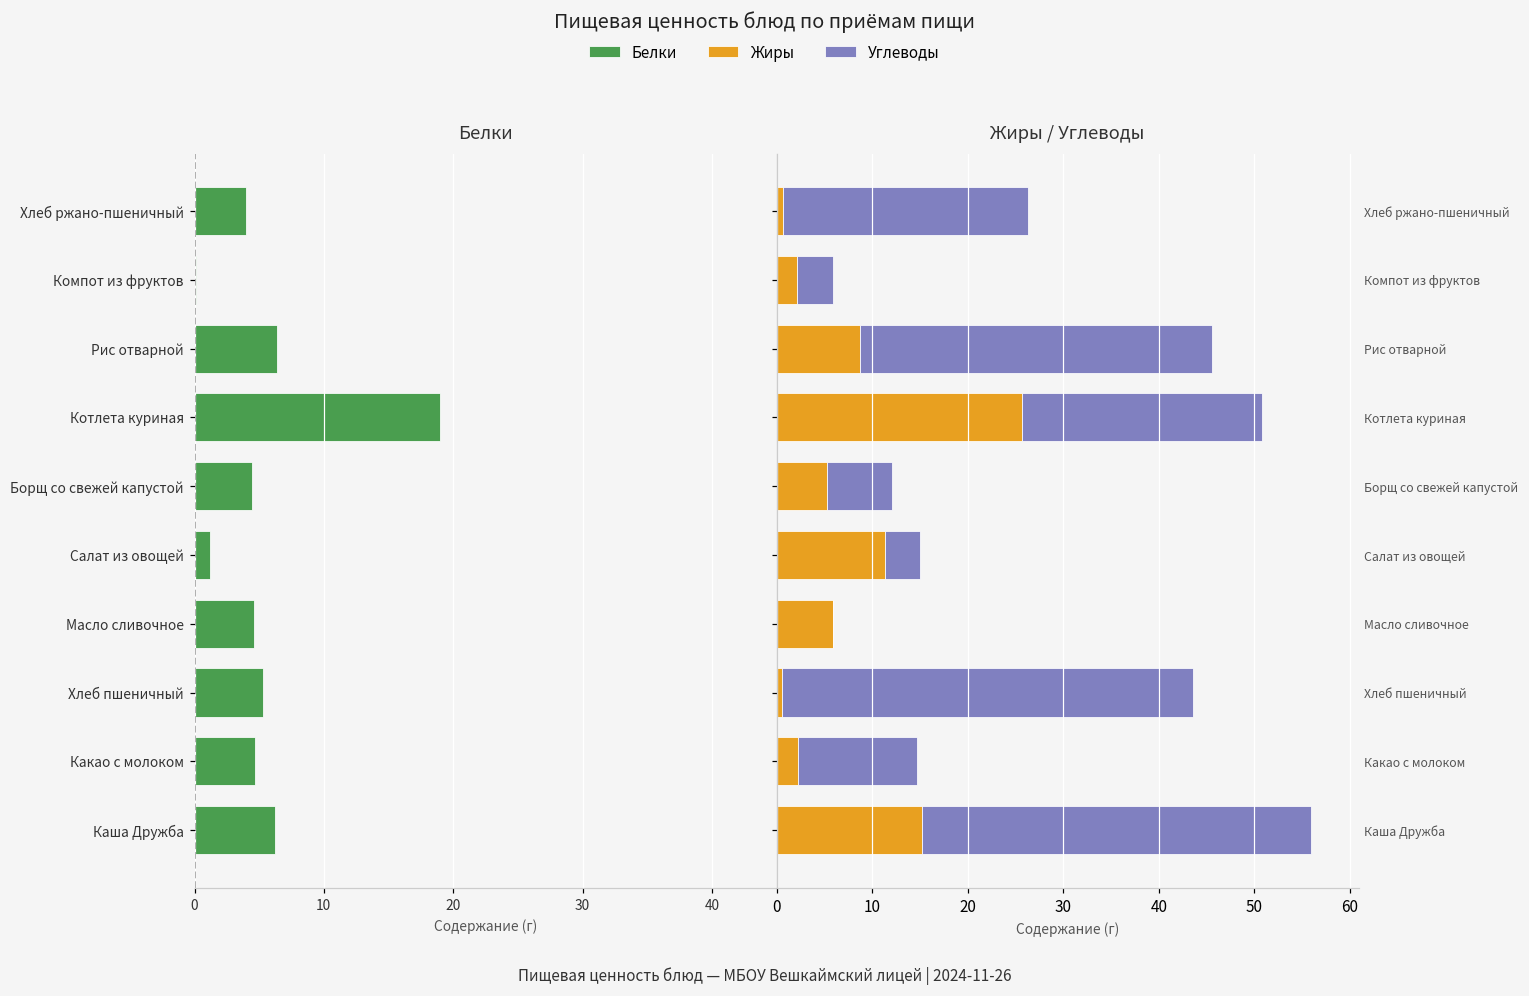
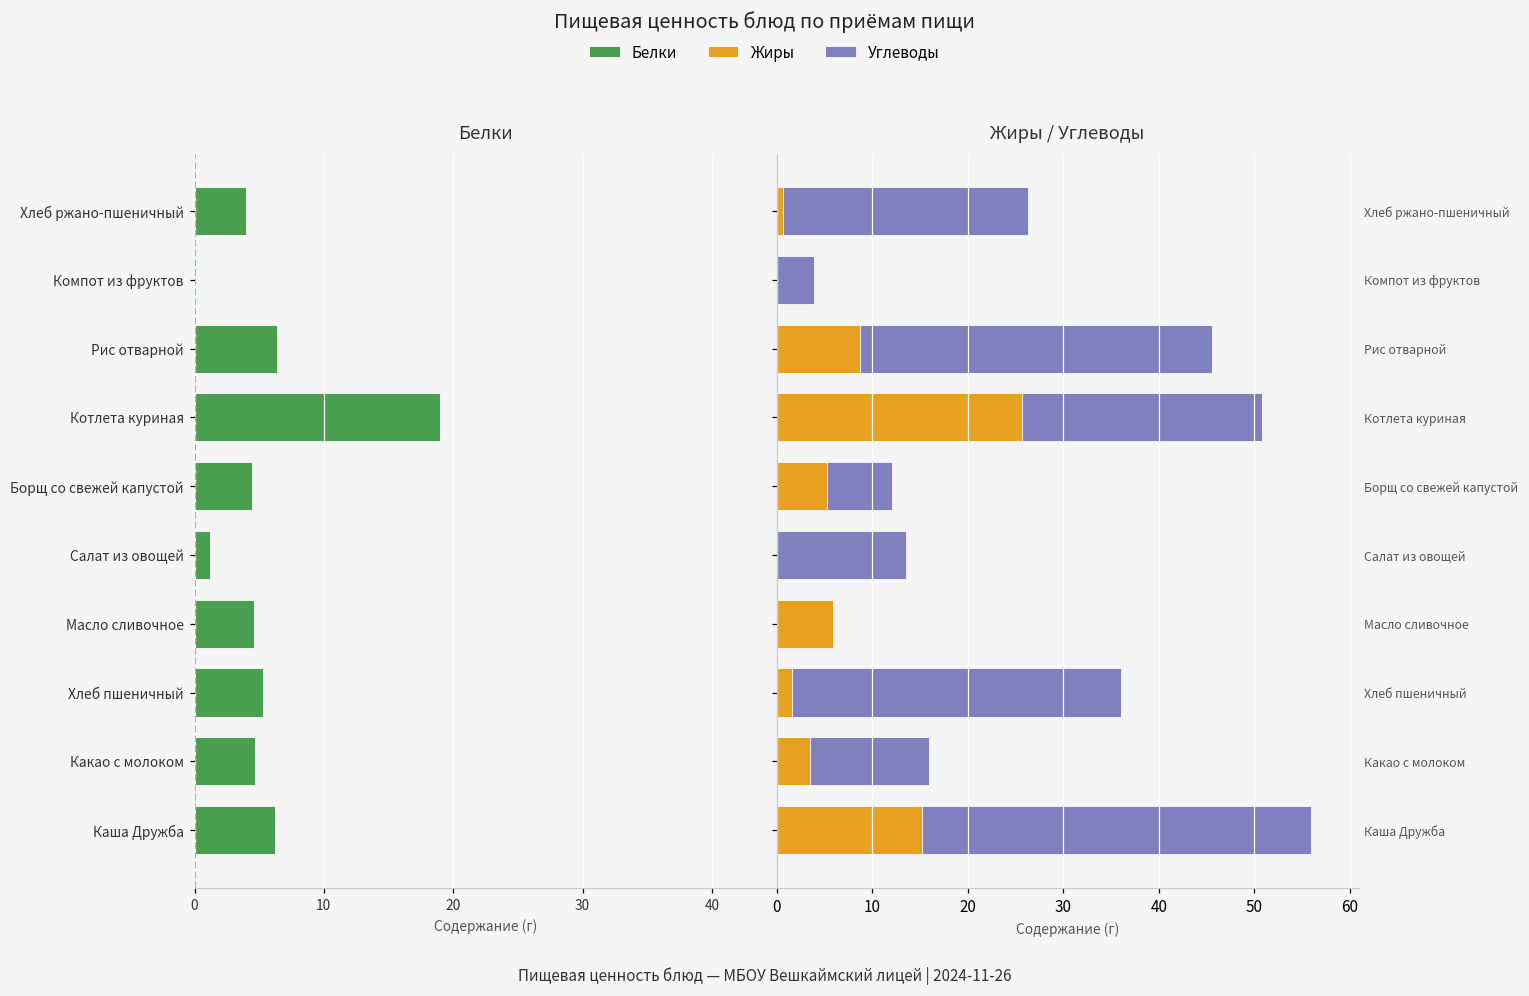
Жиры / Углеводы, Жиры, Компот из фруктов: 2 -> 0
Жиры / Углеводы, Жиры, Салат из овощей: 11 -> 0
Жиры / Углеводы, Углеводы, Салат из овощей: 4 -> 14
Жиры / Углеводы, Жиры, Хлеб пшеничный: 1 -> 2
Жиры / Углеводы, Углеводы, Хлеб пшеничный: 43 -> 34
Жиры / Углеводы, Жиры, Какао с молоком: 2 -> 4
